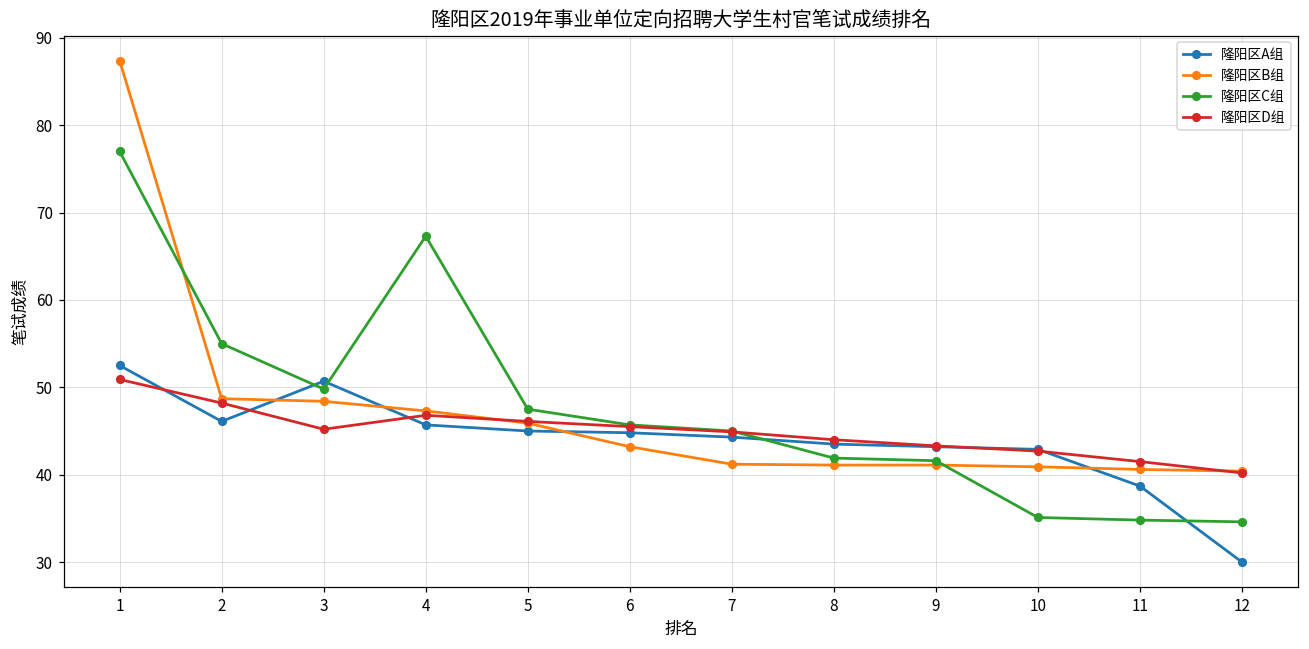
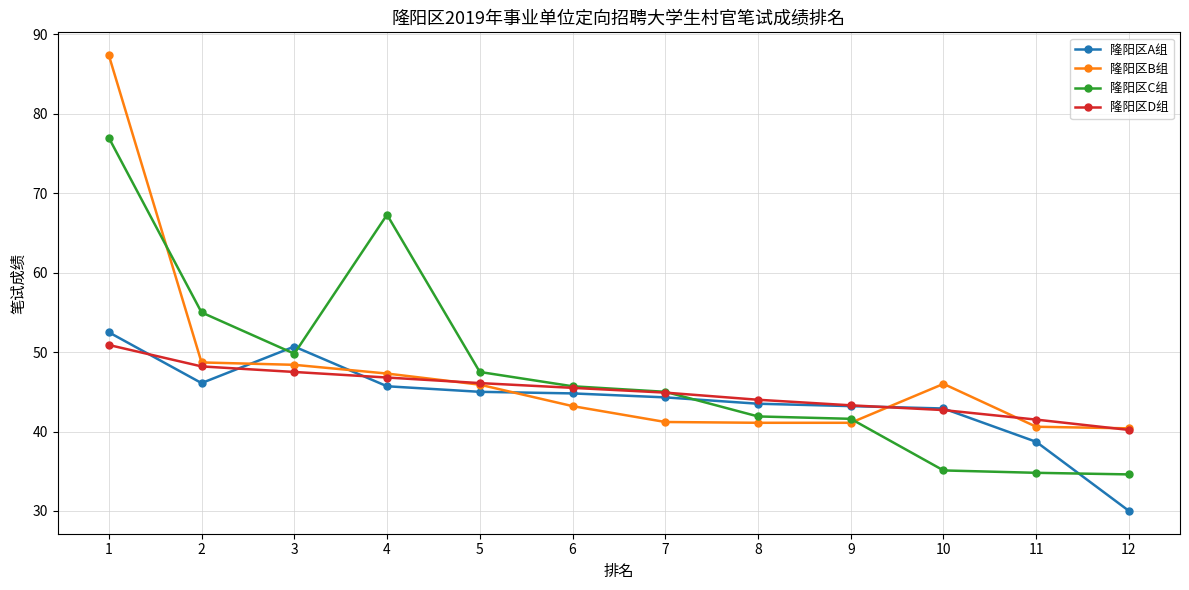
隆阳区D组, 3: 45 -> 48
隆阳区B组, 10: 41 -> 46
